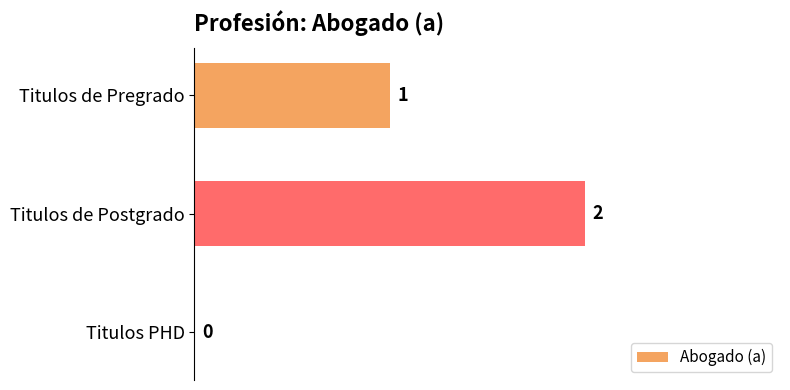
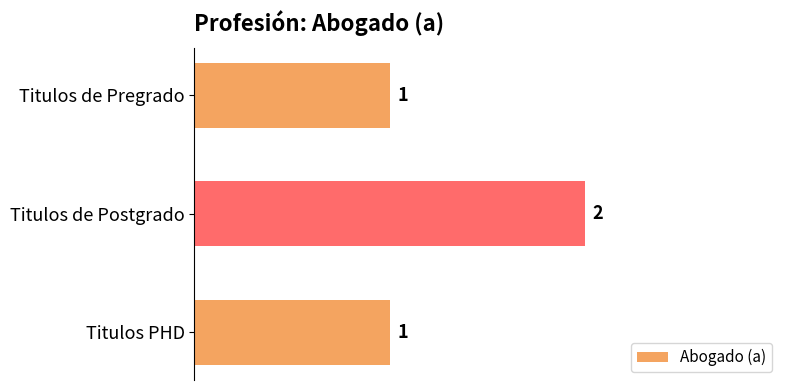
Titulos PHD: 0 -> 1
